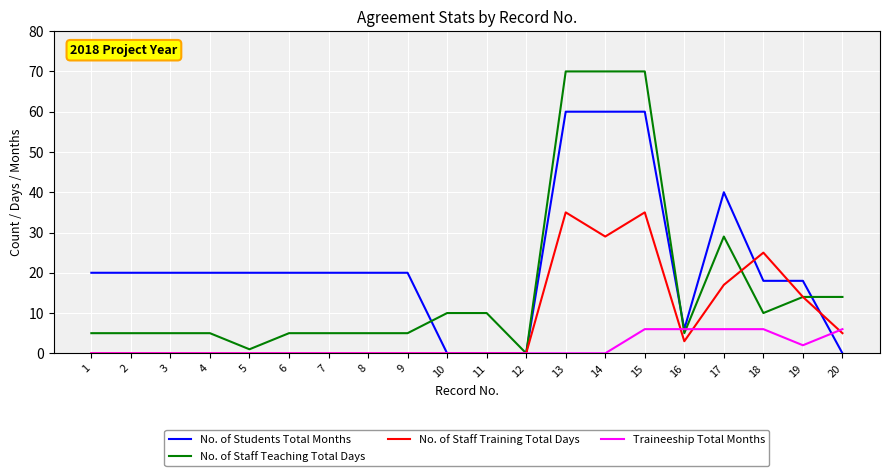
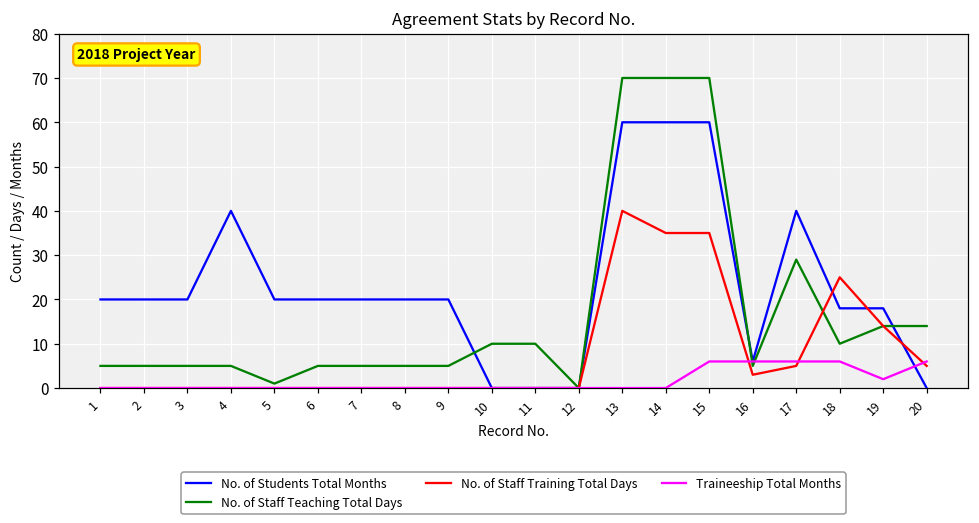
No. of Students Total Months, 4: 20 -> 40
No. of Staff Training Total Days, 13: 35 -> 40
No. of Staff Training Total Days, 14: 29 -> 35
No. of Staff Training Total Days, 17: 17 -> 5
